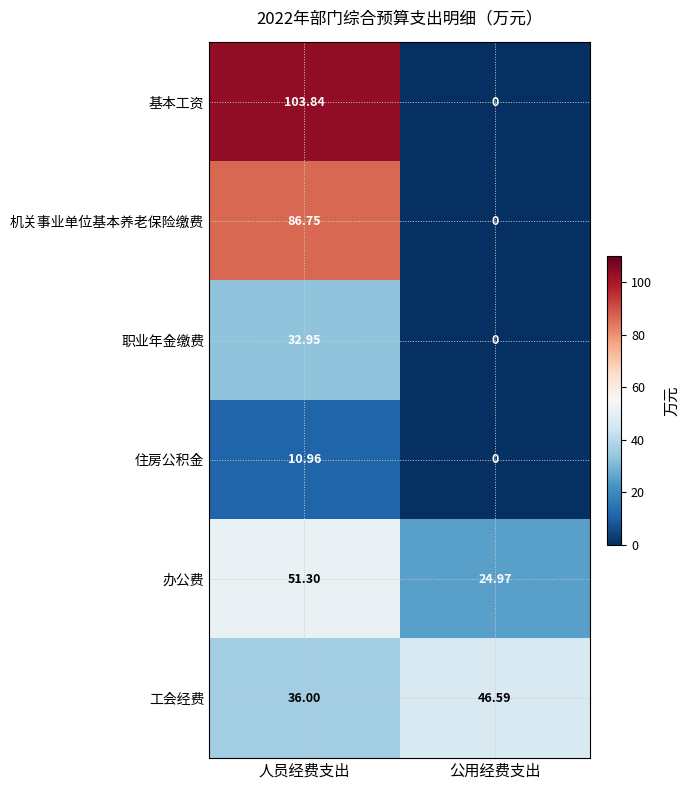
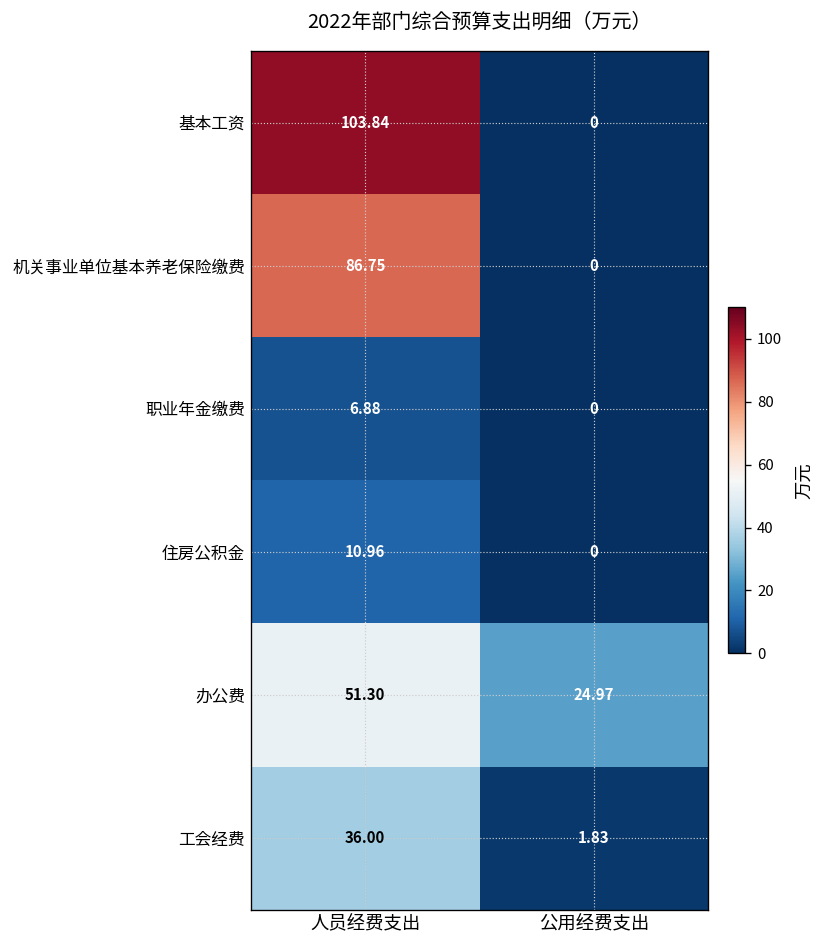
职业年金缴费, 人员经费支出: 32.95 -> 6.88
工会经费, 公用经费支出: 46.59 -> 1.83
